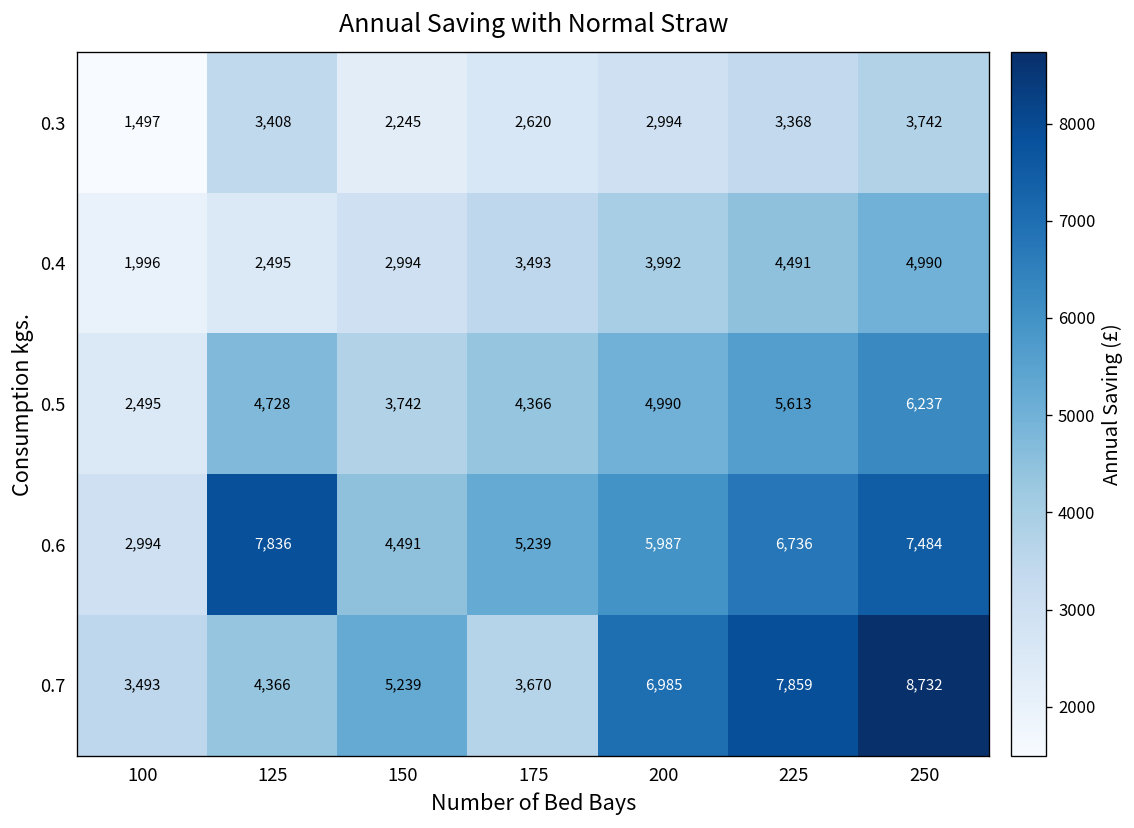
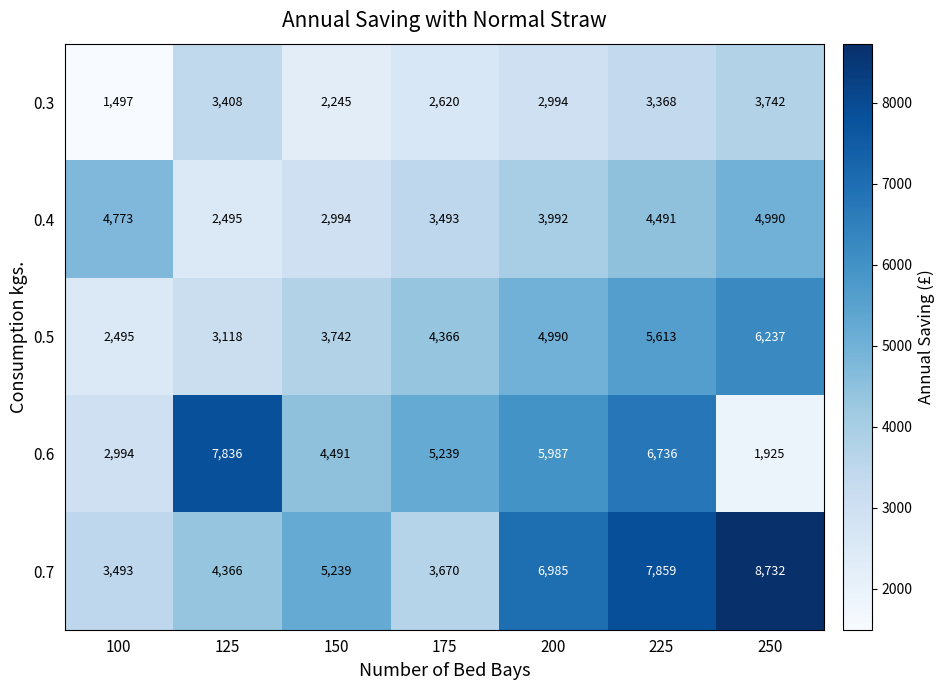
0.4, 100: 1,996 -> 4,773
0.5, 125: 4,728 -> 3,118
0.6, 250: 7,484 -> 1,925
